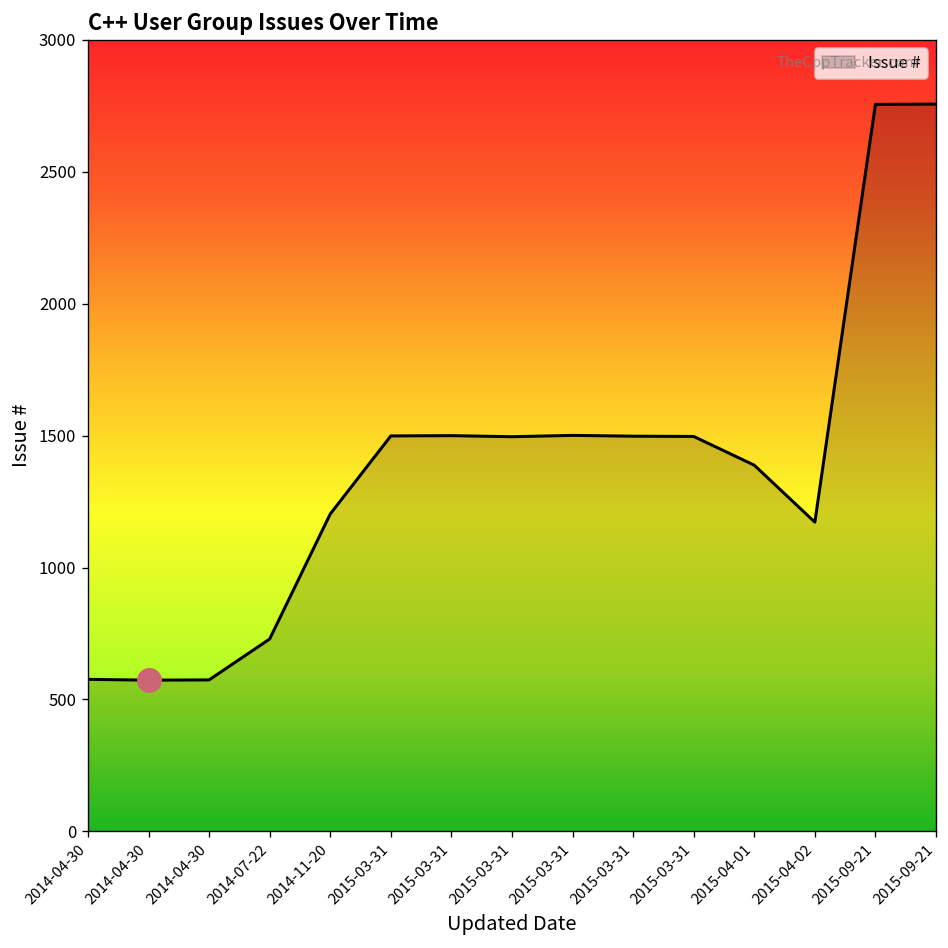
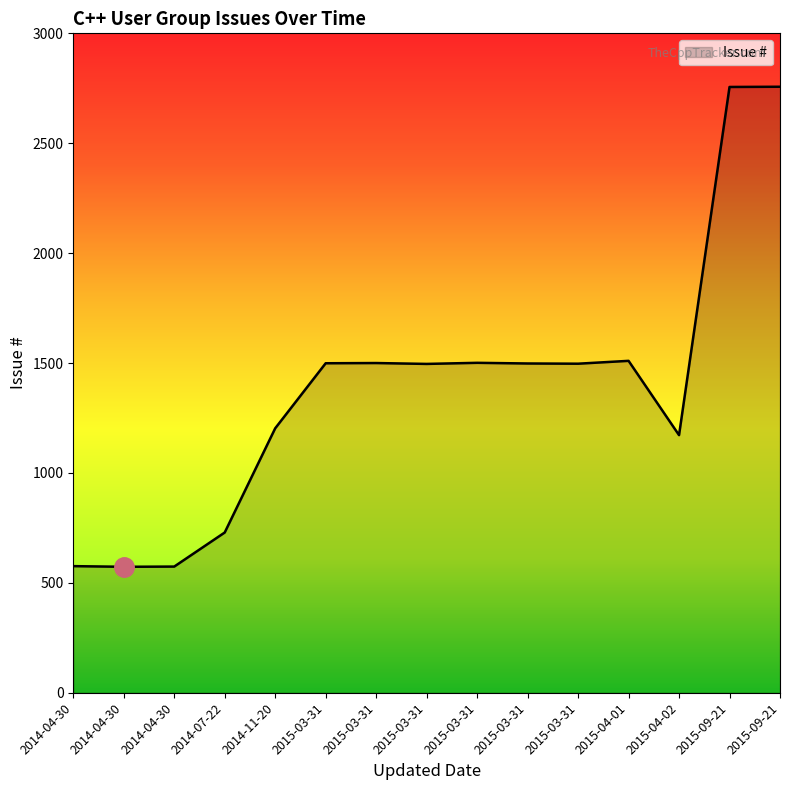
Issue #, 2015-04-01: 1390 -> 1510
